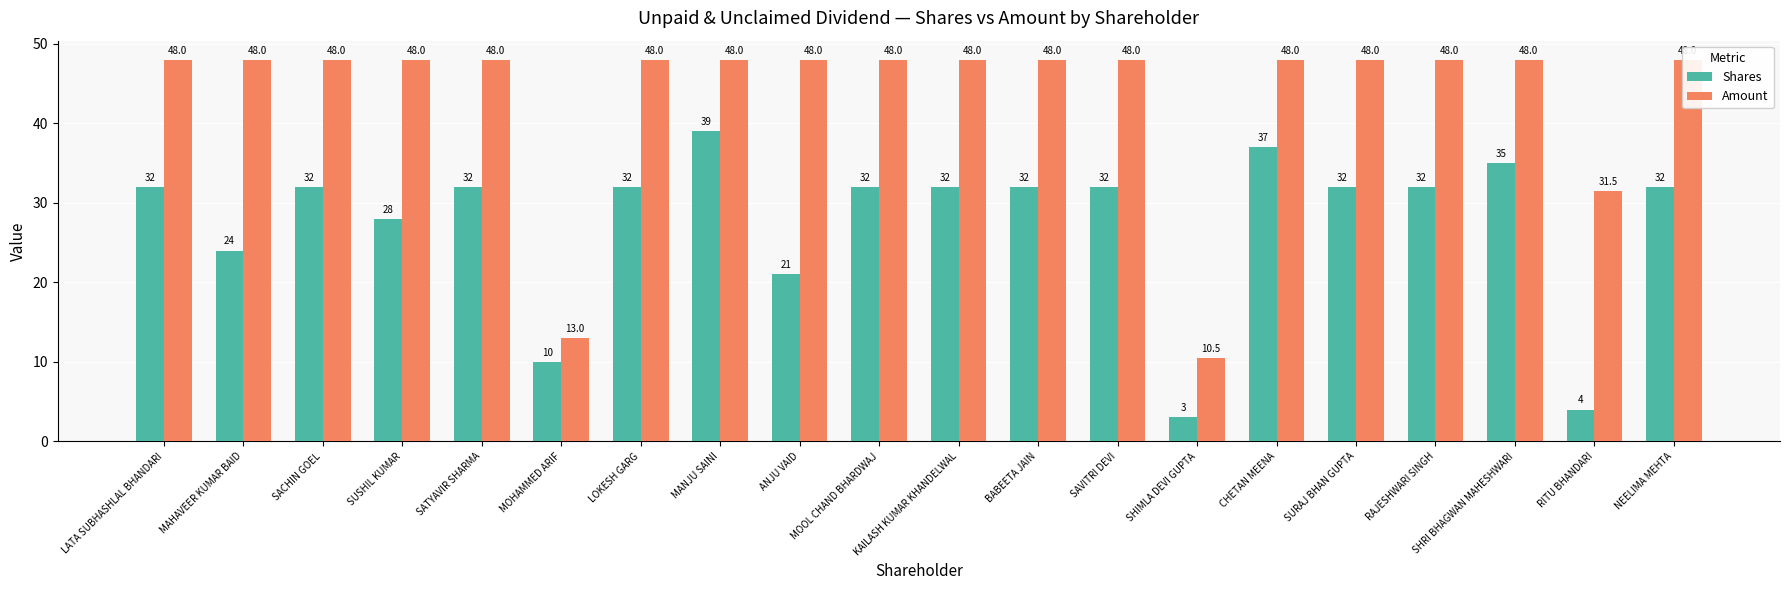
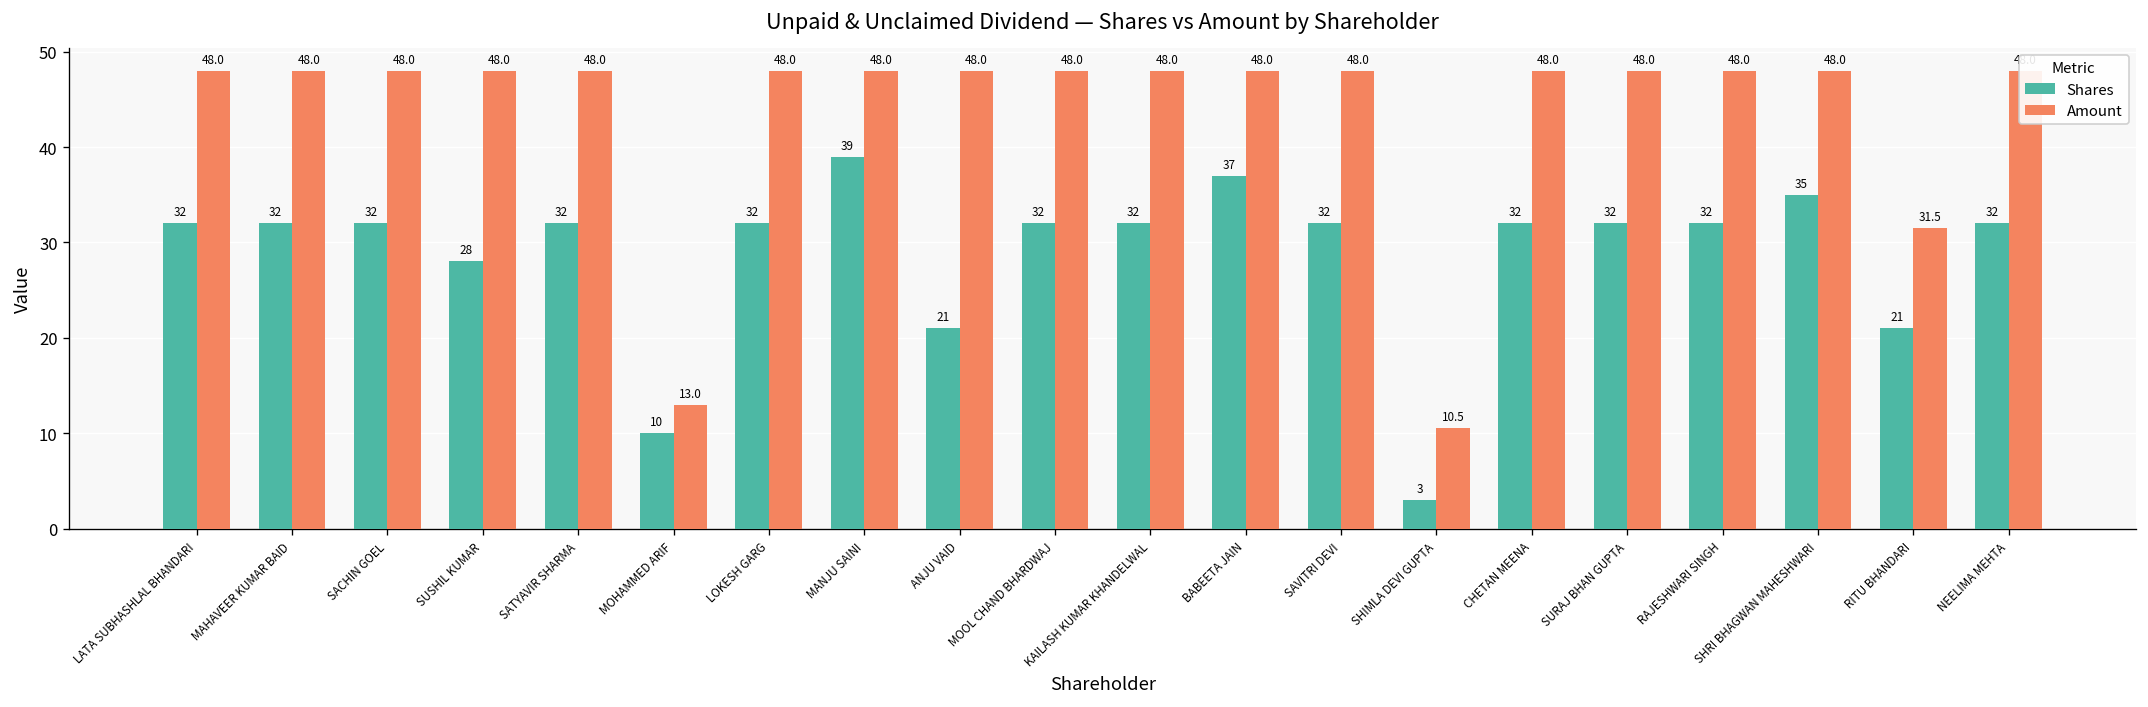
Shares, MAHAVEER KUMAR BAID: 24 -> 32
Shares, BABEETA JAIN: 32 -> 37
Shares, CHETAN MEENA: 37 -> 32
Shares, RITU BHANDARI: 4 -> 21
